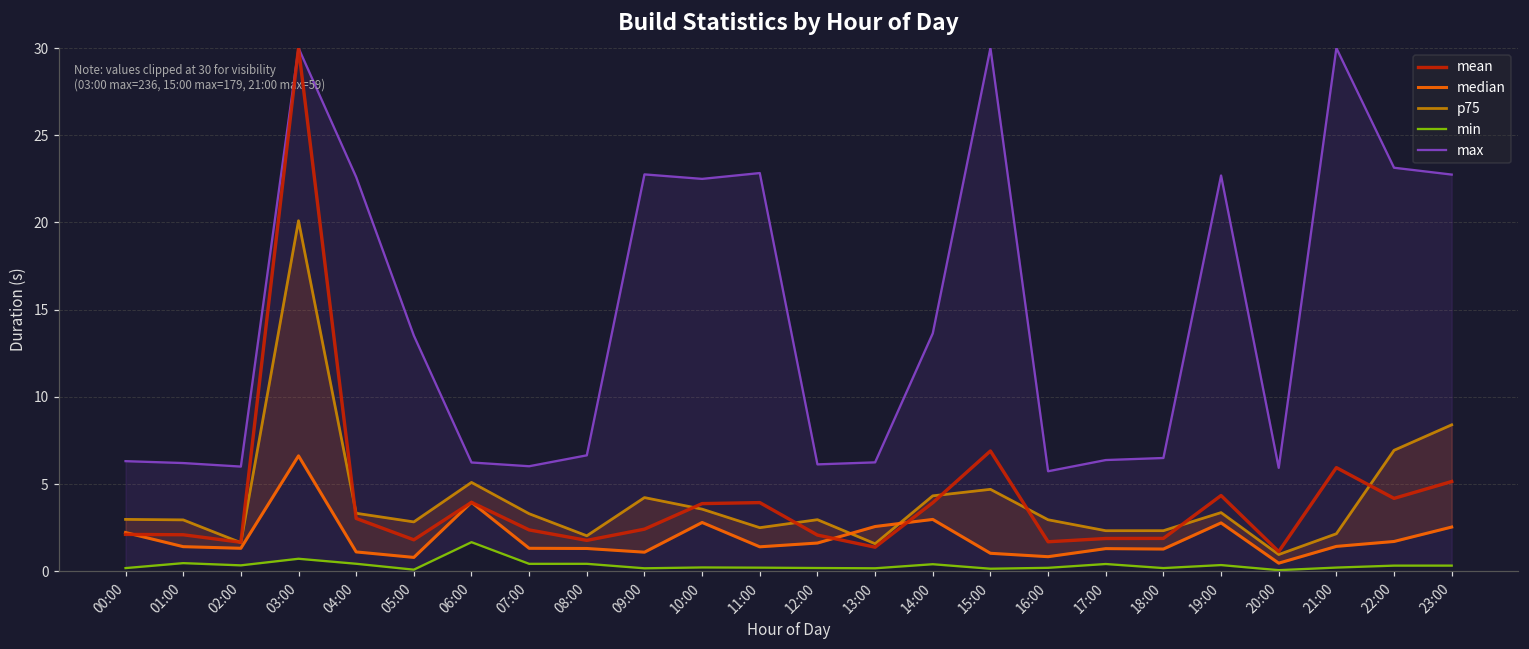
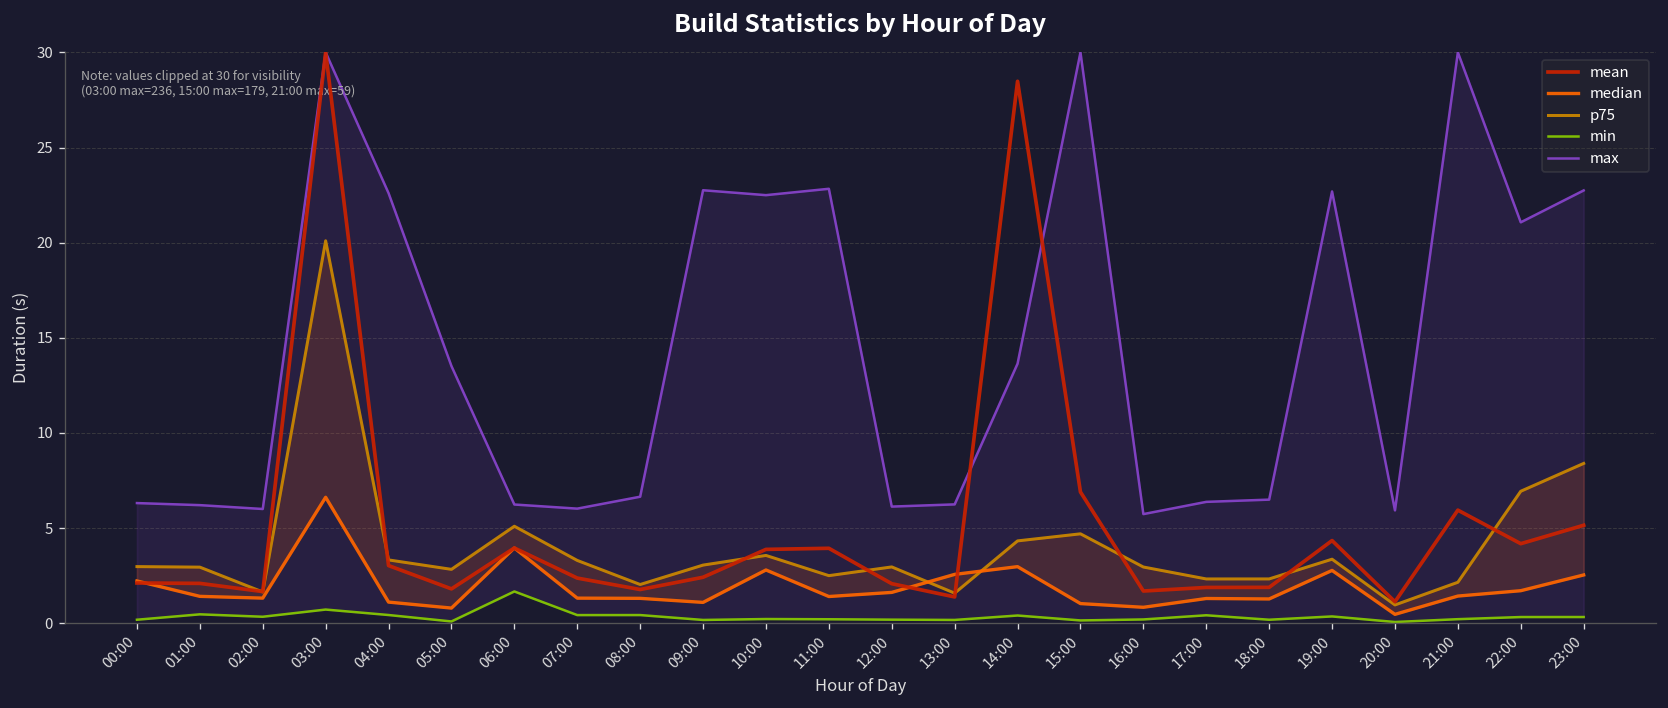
p75, 09:00: 4.2 -> 3.1
mean, 14:00: 3.9 -> 28.5
max, 22:00: 23.1 -> 21.1
